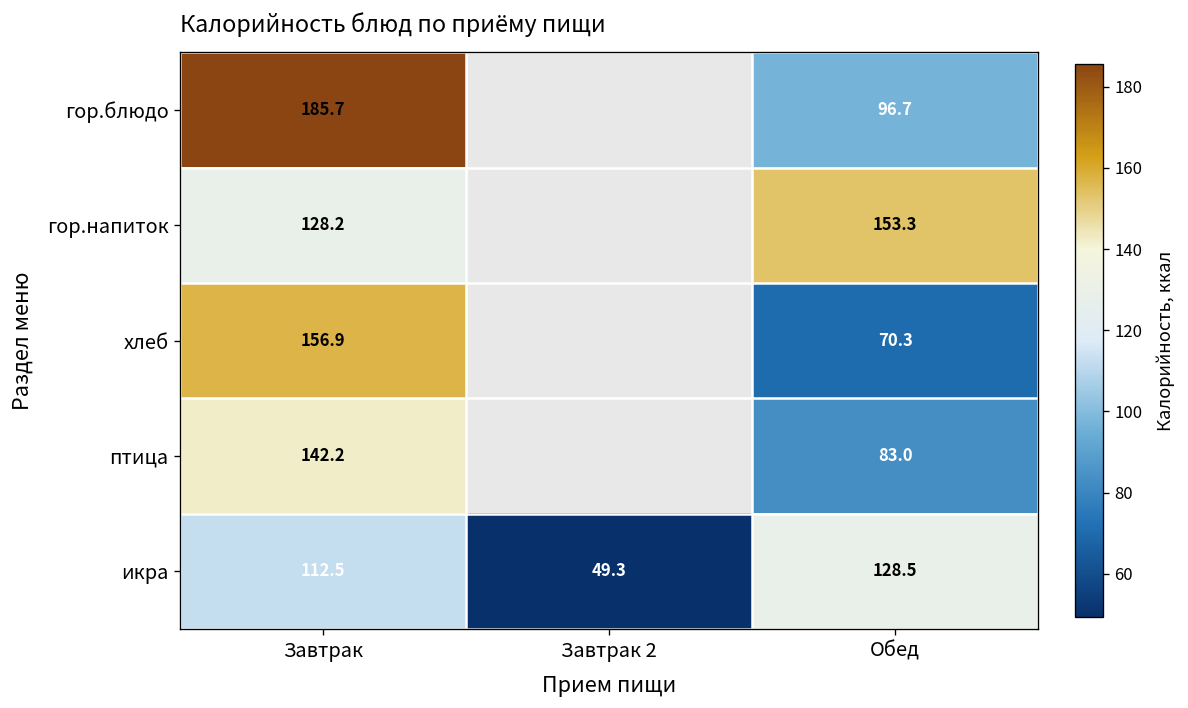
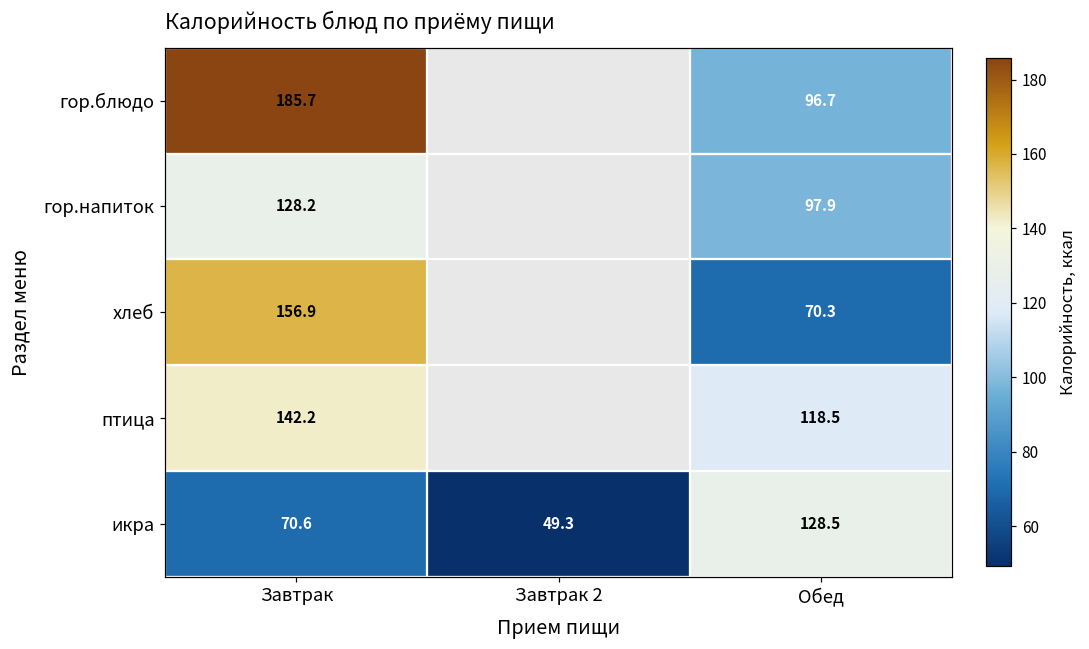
гор.напиток, Обед: 153.3 -> 97.9
птица, Обед: 83.0 -> 118.5
икра, Завтрак: 112.5 -> 70.6
